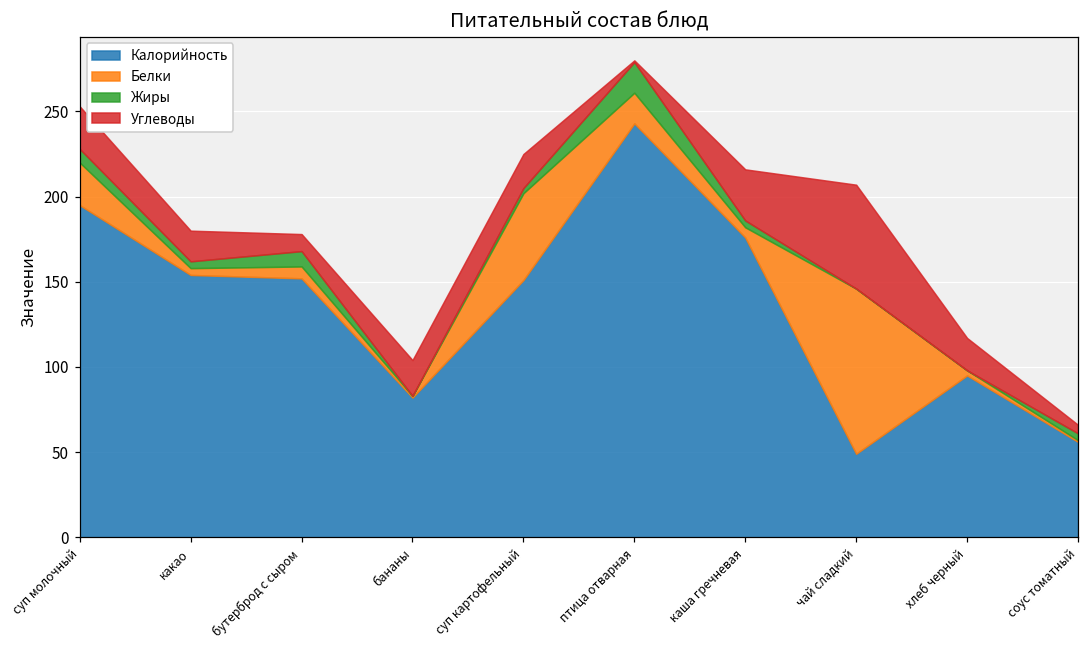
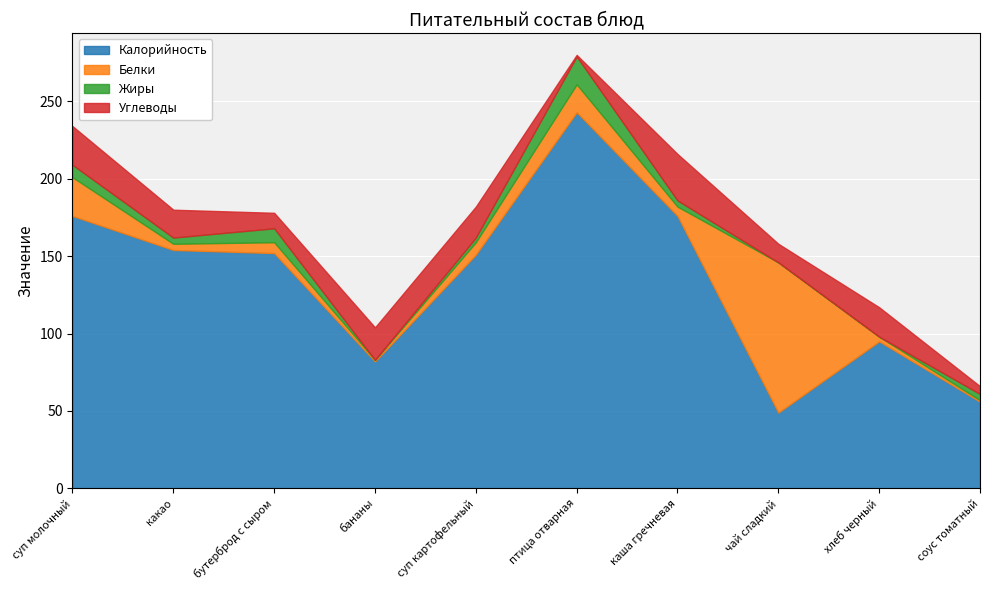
Калорийность, суп молочный: 195 -> 176
Белки, суп картофельный: 51 -> 8
Углеводы, чай сладкий: 61 -> 12
